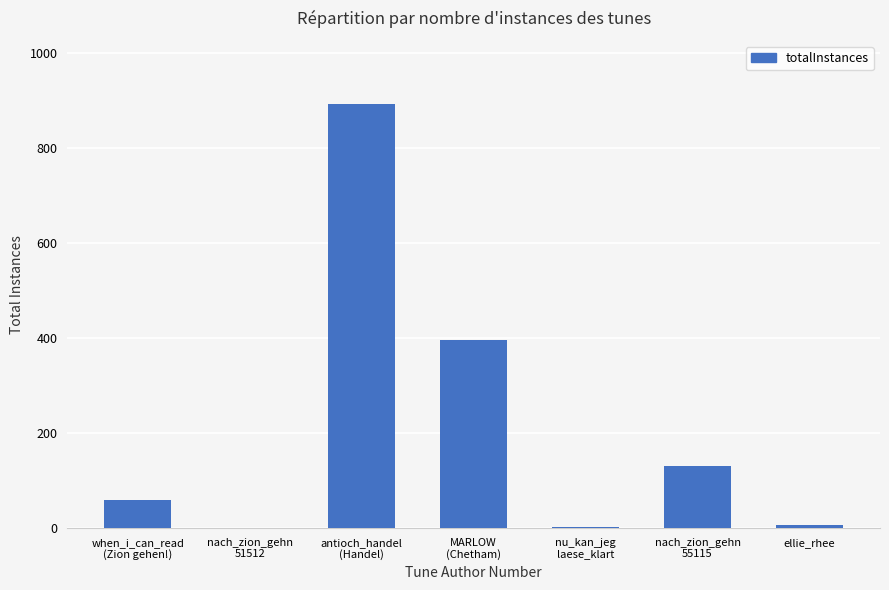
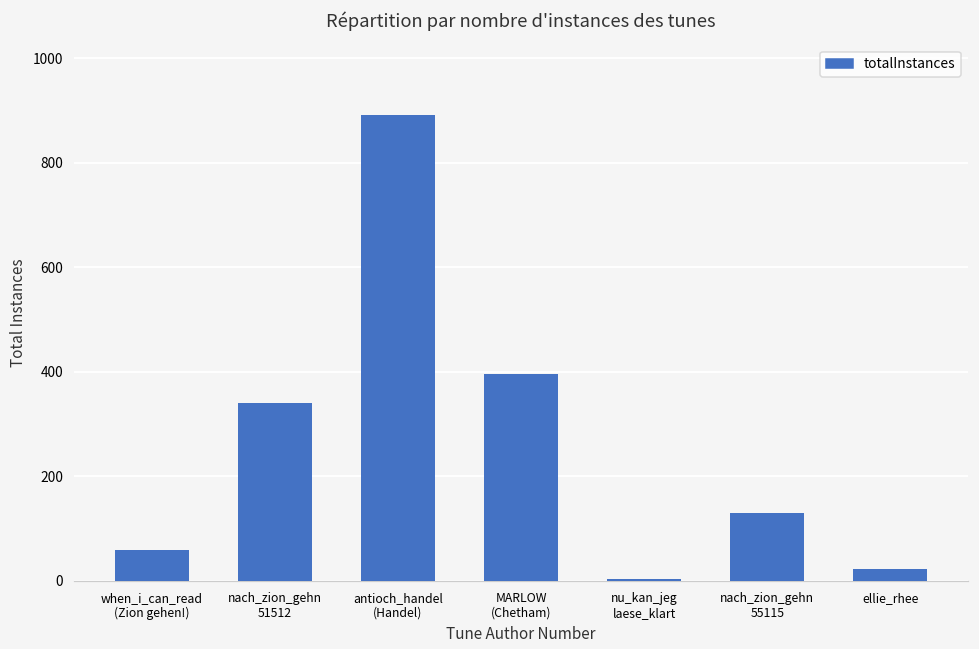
nach_zion_gehn 51512: 0 -> 340
ellie_rhee: 10 -> 20
